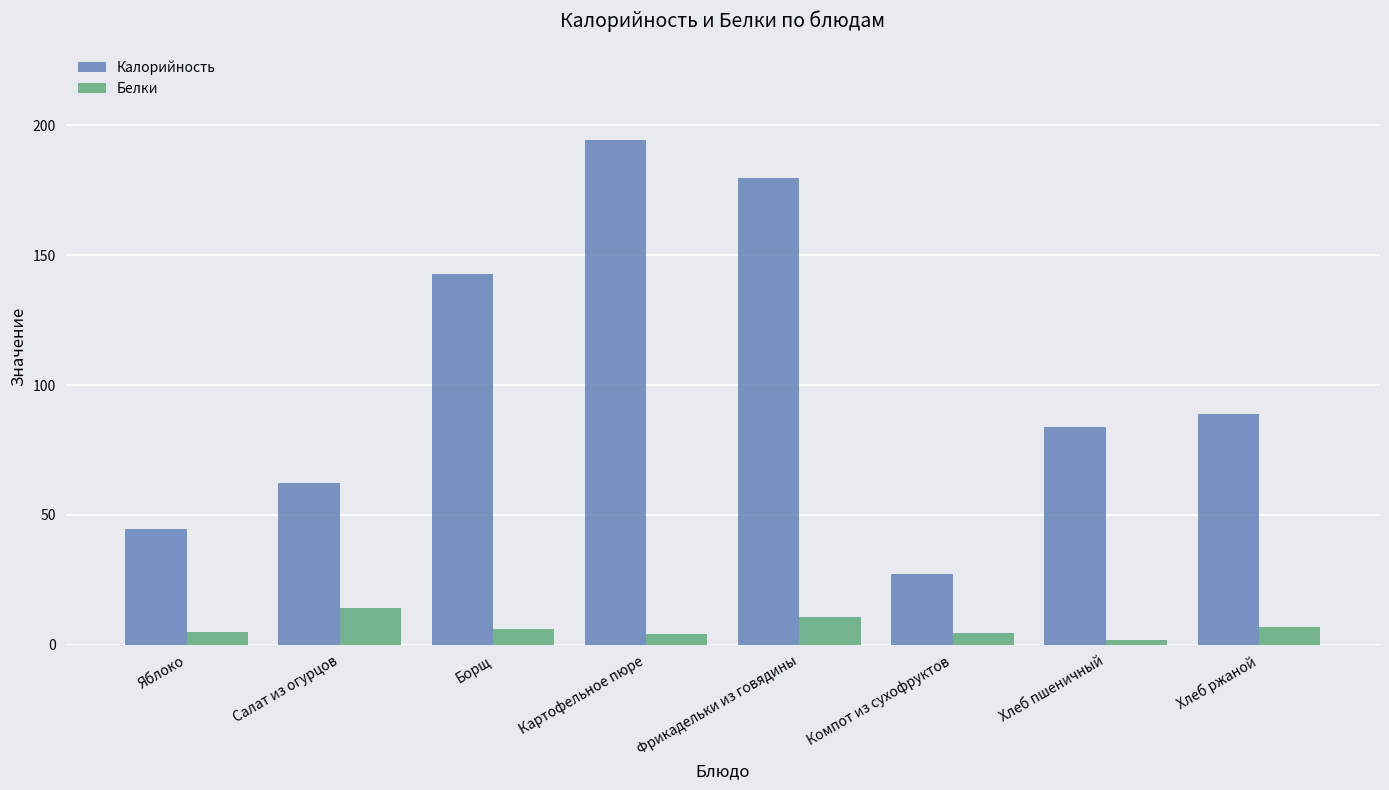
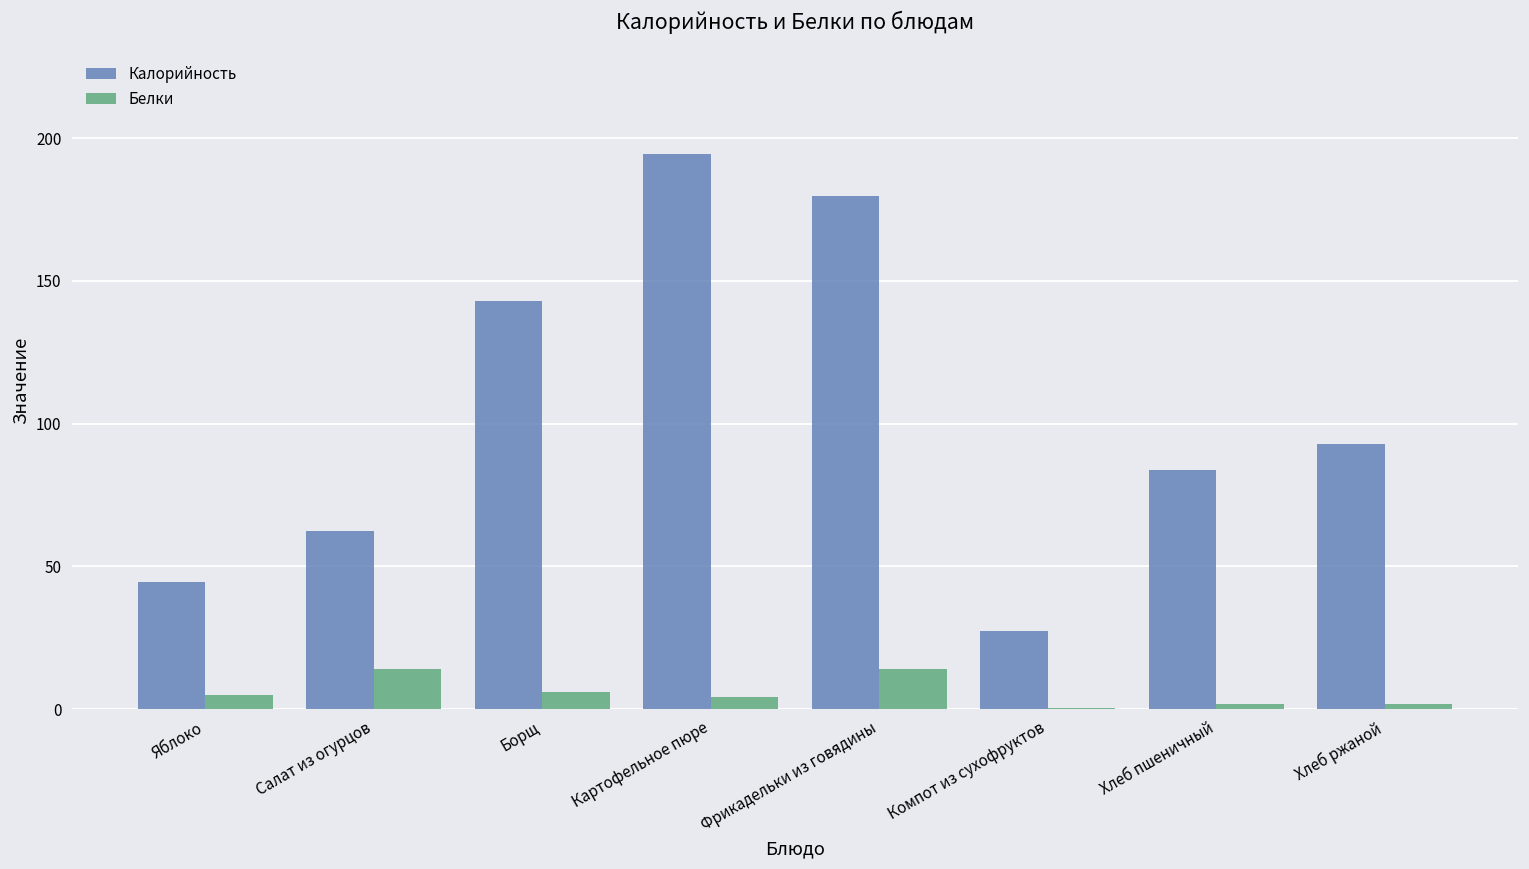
Белки, Фрикадельки из говядины: 11 -> 14
Белки, Компот из сухофруктов: 4 -> 1
Калорийность, Хлеб ржаной: 89 -> 93
Белки, Хлеб ржаной: 7 -> 2
